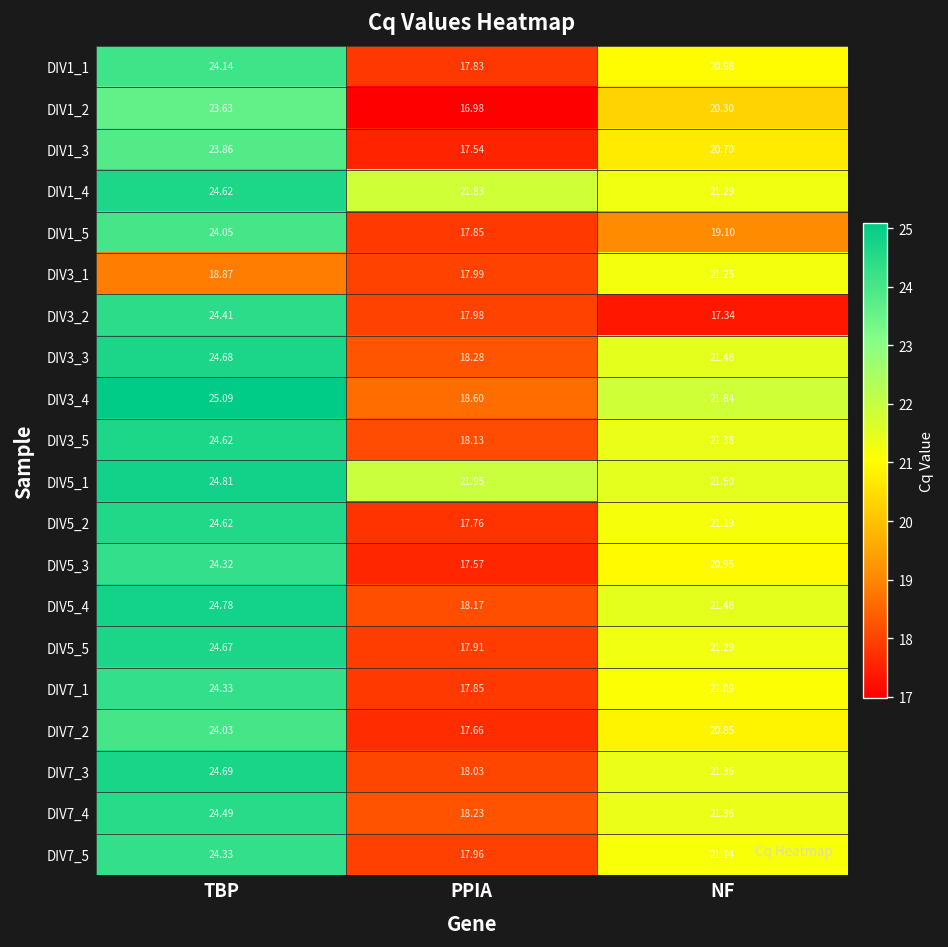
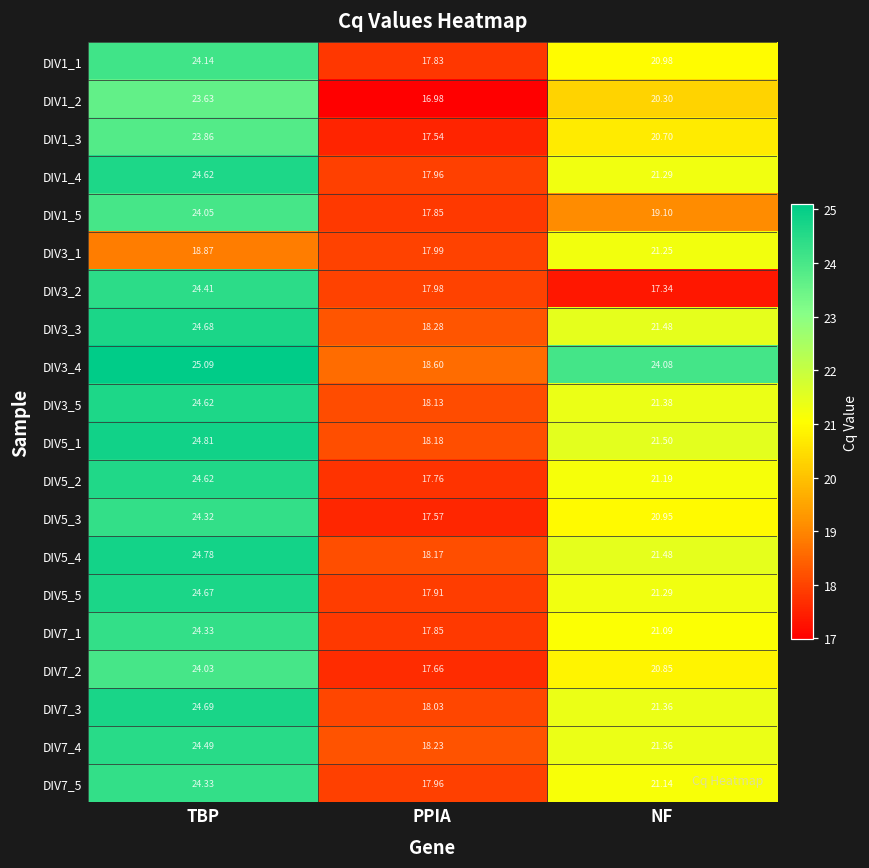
DIV1_4, PPIA: 21.83 -> 17.96
DIV3_4, NF: 21.84 -> 24.08
DIV5_1, PPIA: 21.95 -> 18.18
